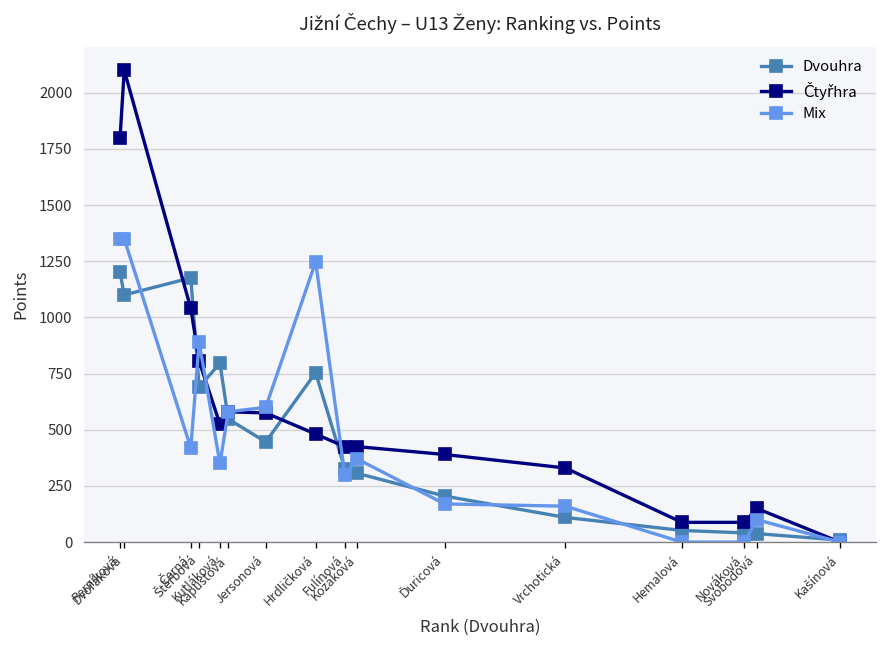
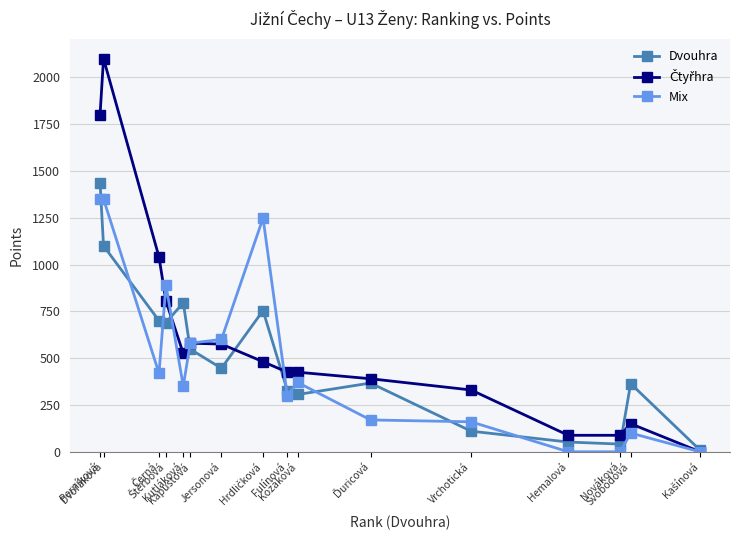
Dvouhra, Perníková: 1200 -> 1440
Dvouhra, Černá: 1180 -> 700
Dvouhra, Ďuricová: 210 -> 370
Dvouhra, Svobodová: 40 -> 360
